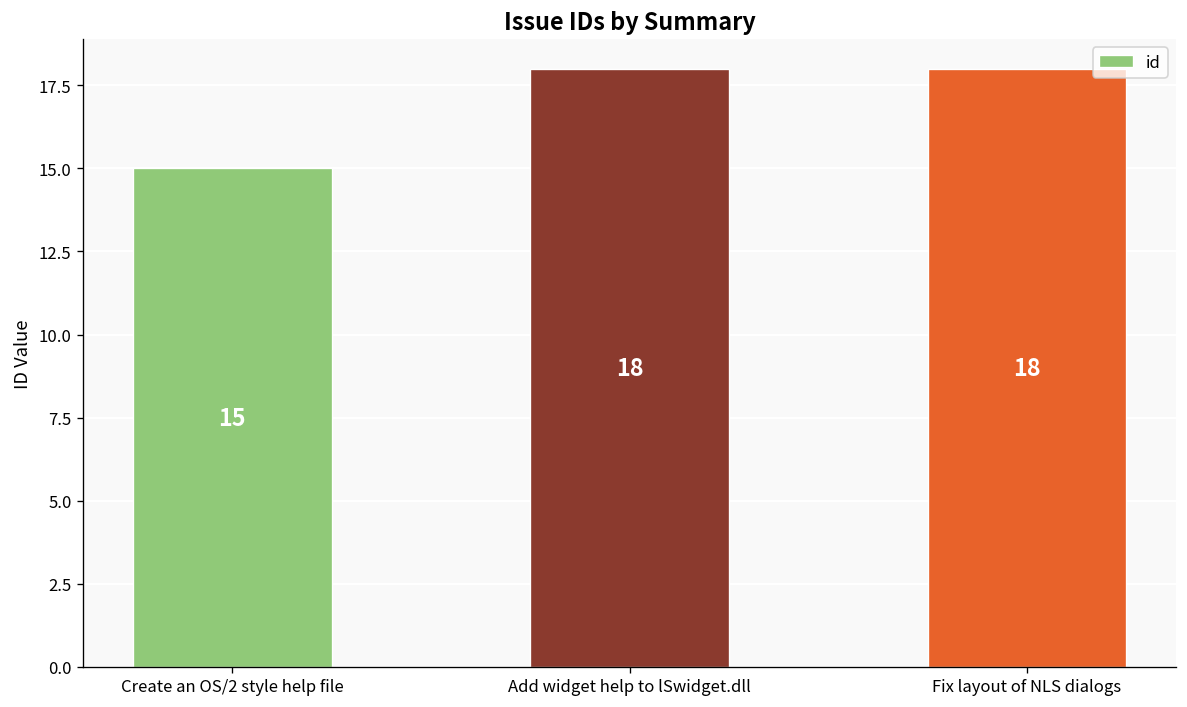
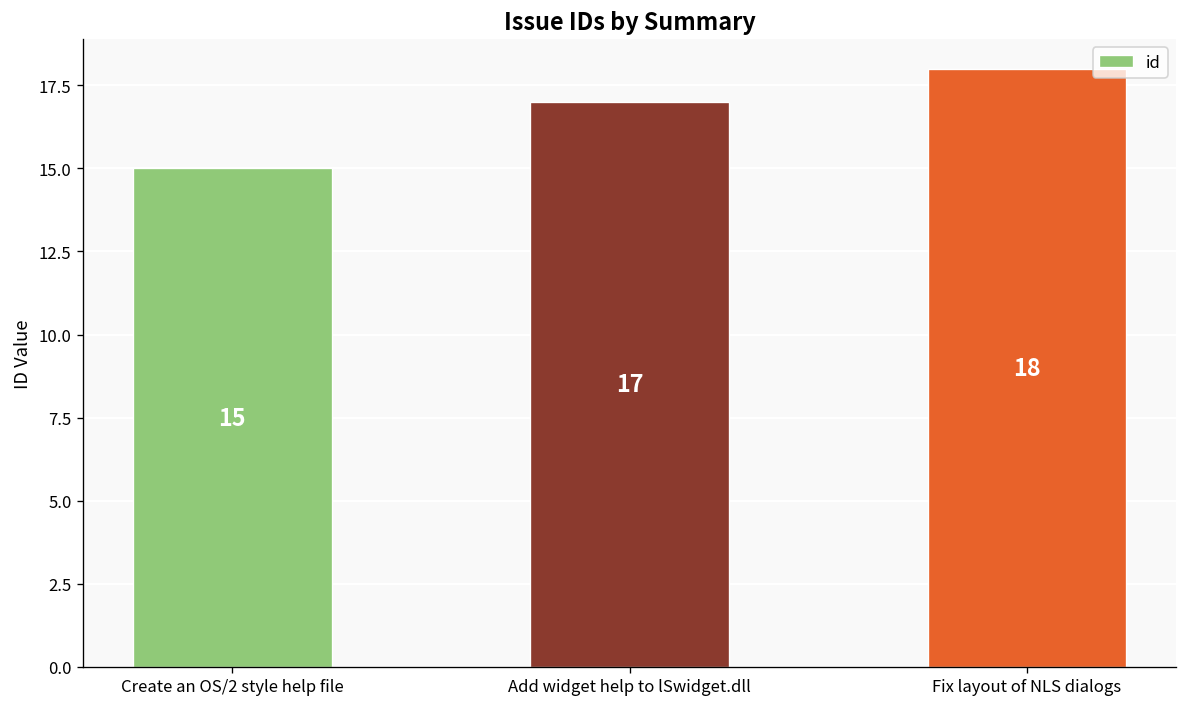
Add widget help to lSwidget.dll: 18 -> 17
